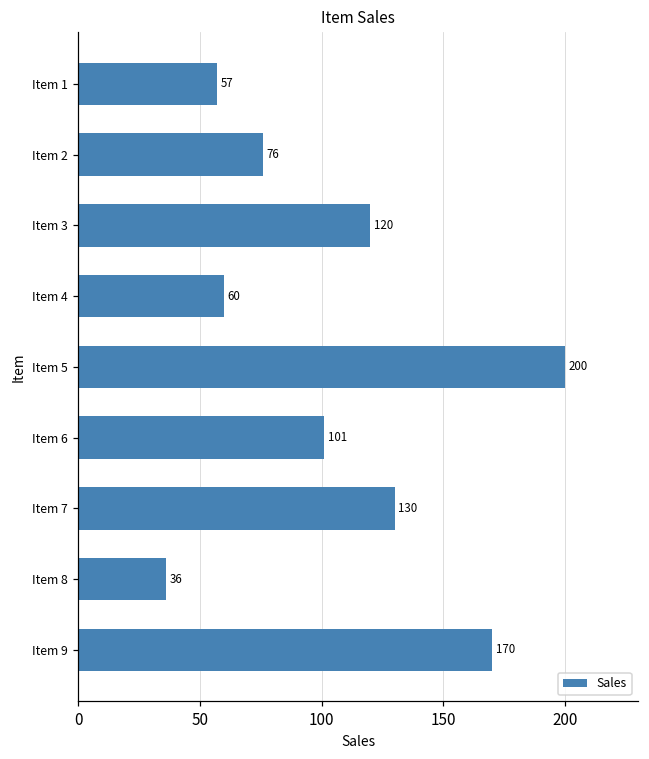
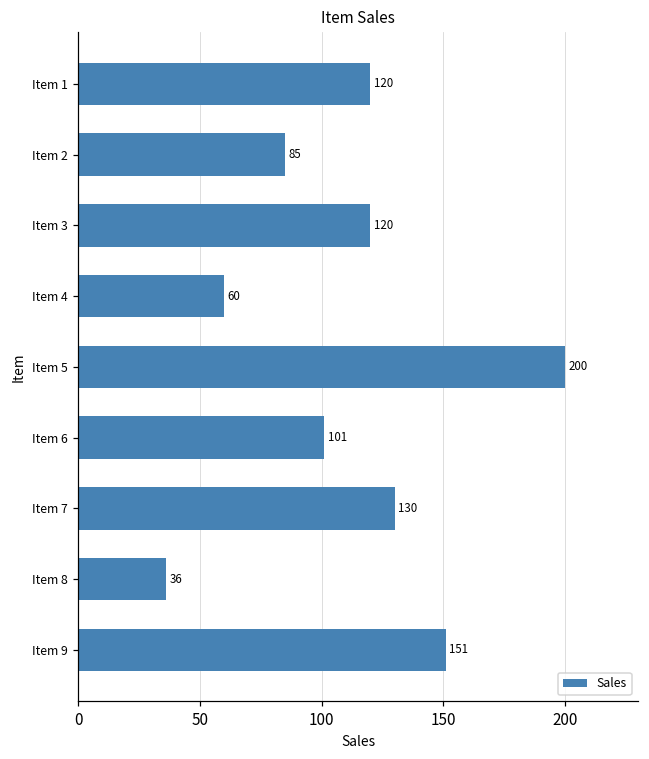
Item 1: 57 -> 120
Item 2: 76 -> 85
Item 9: 170 -> 151
